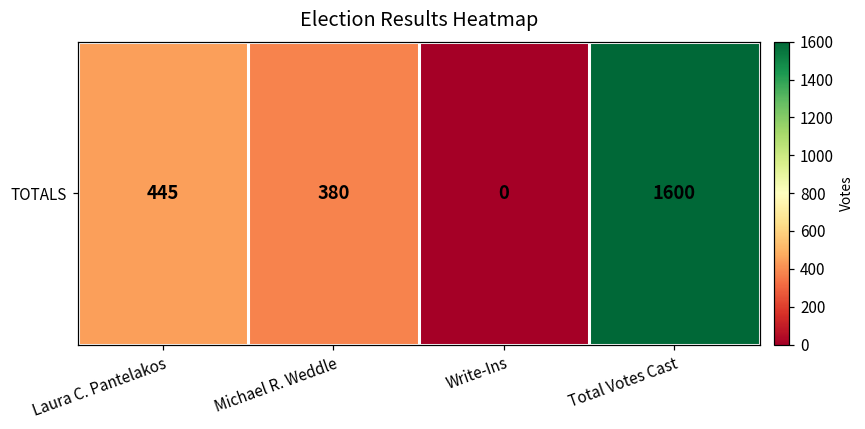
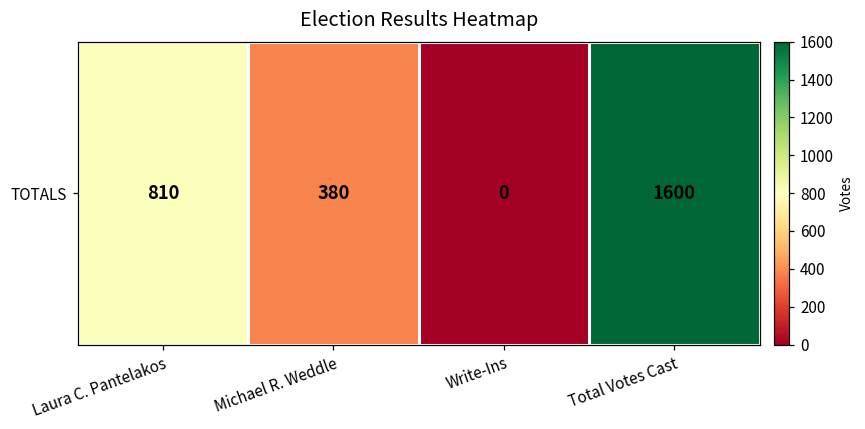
TOTALS, Laura C. Pantelakos: 445 -> 810
